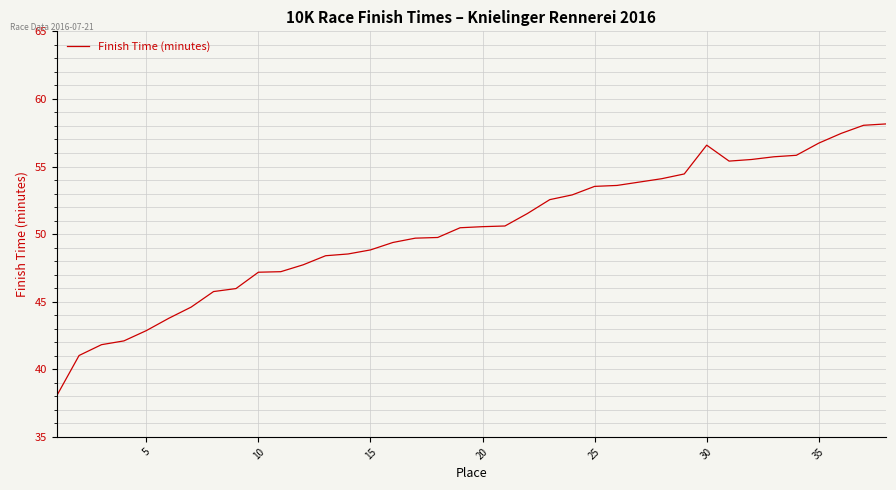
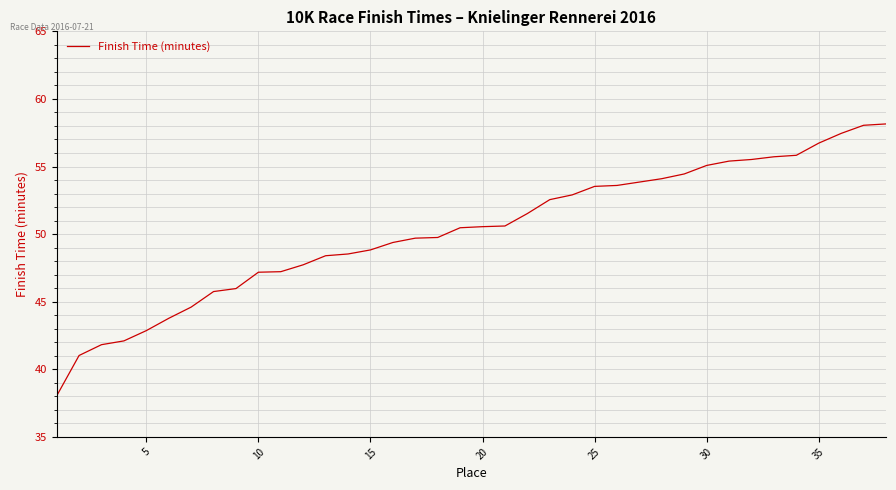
30: 56.6 -> 55.1
